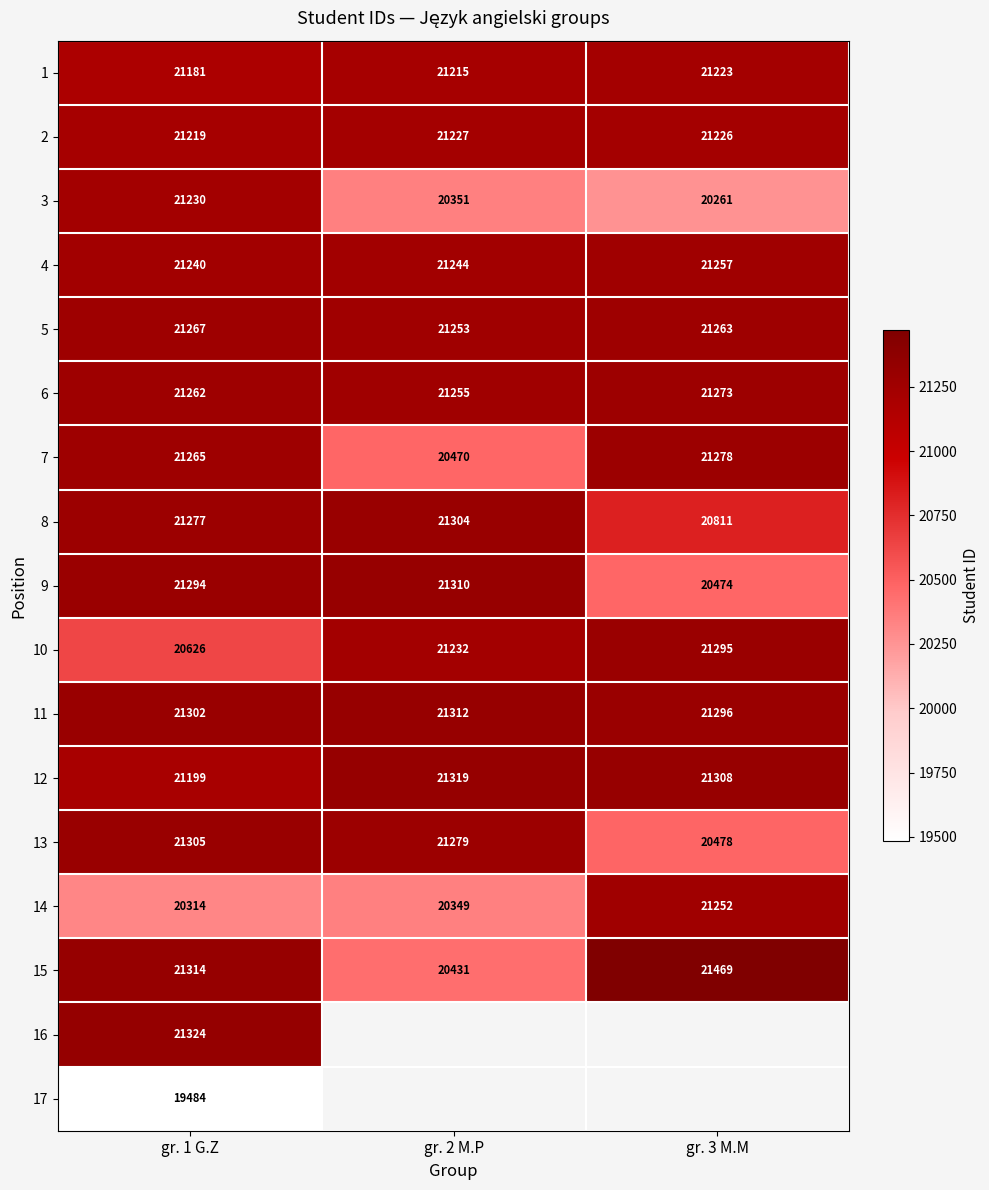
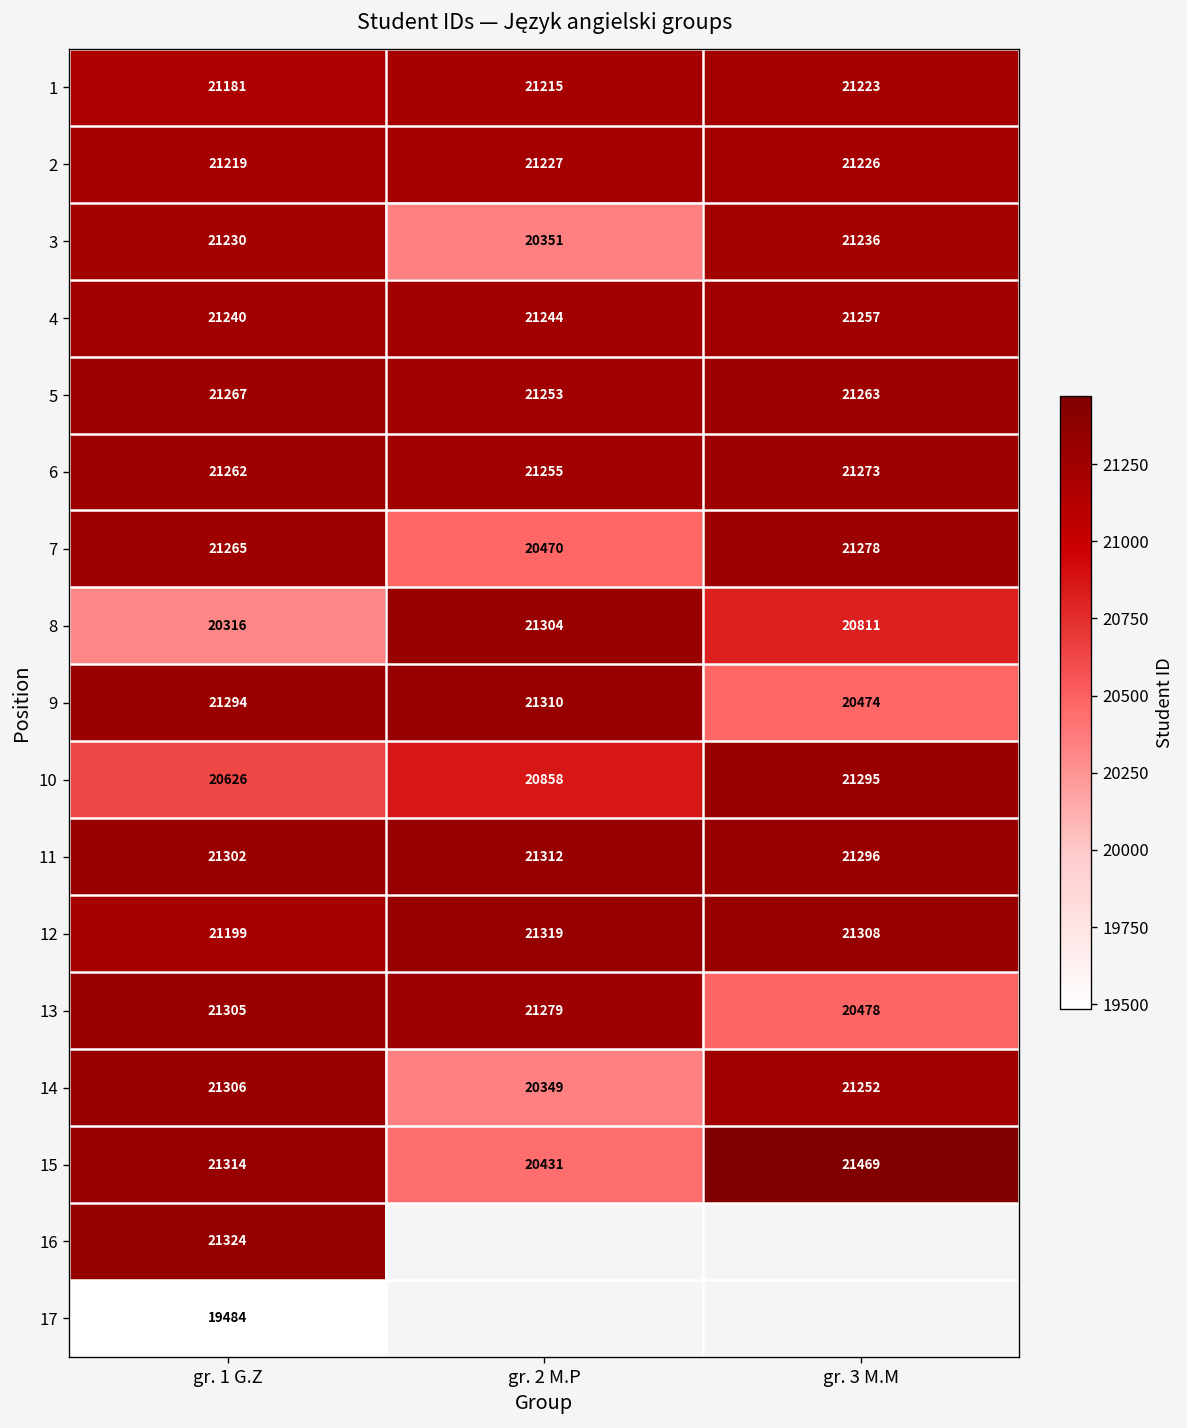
3, gr. 3 M.M: 20261 -> 21236
8, gr. 1 G.Z: 21277 -> 20316
10, gr. 2 M.P: 21232 -> 20858
14, gr. 1 G.Z: 20314 -> 21306
